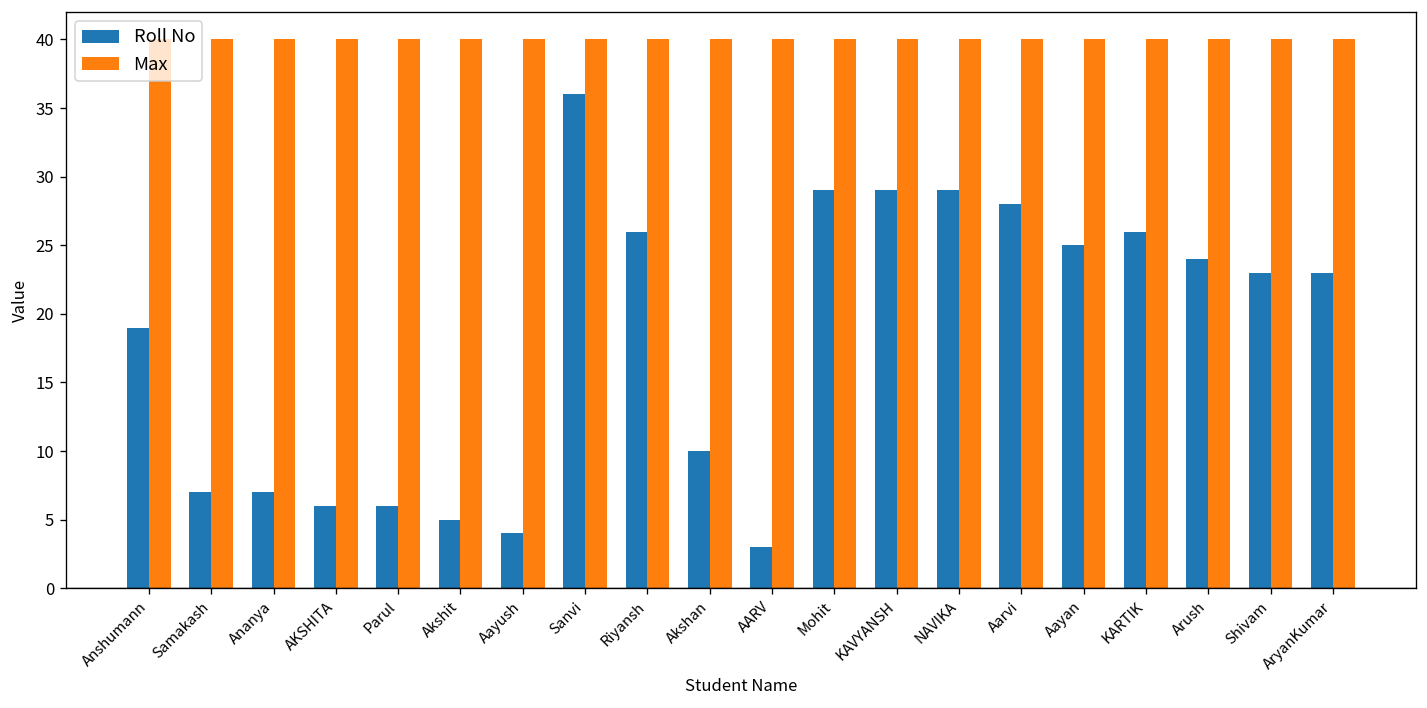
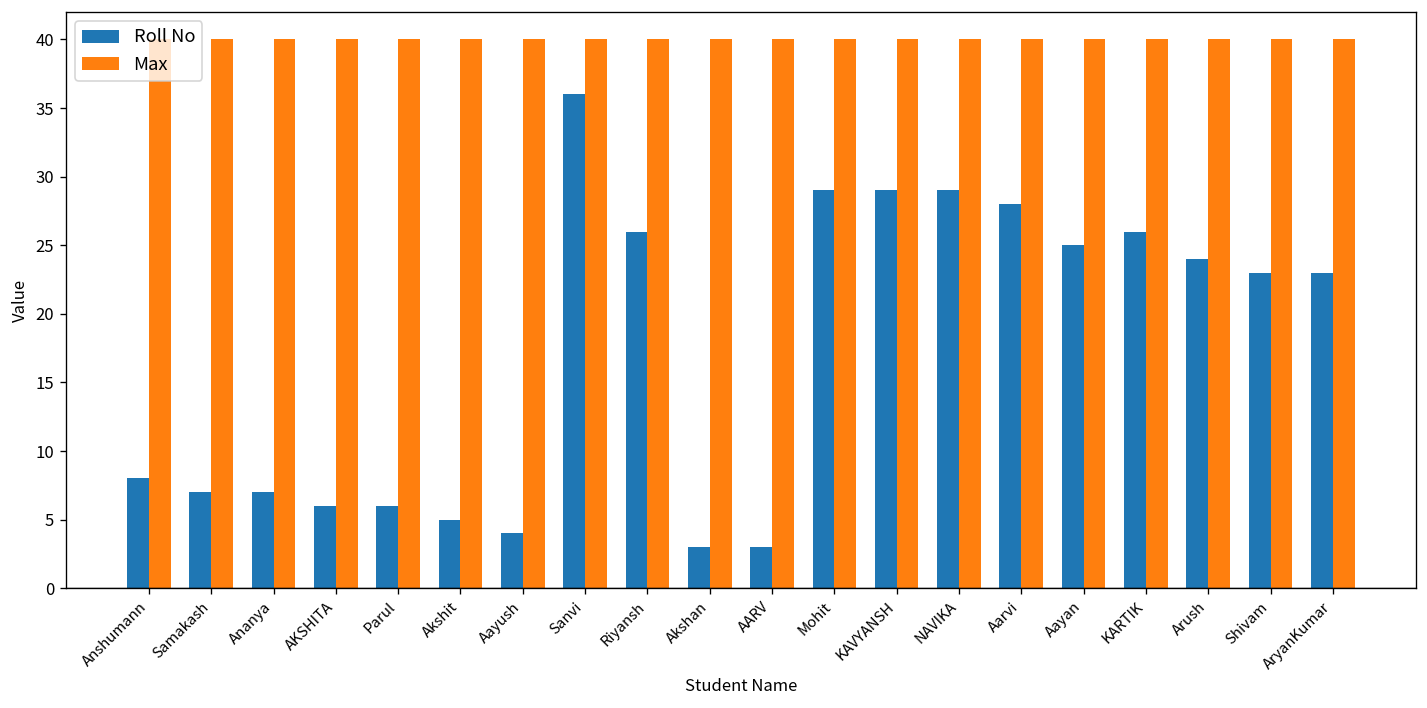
Roll No, Anshumann: 19 -> 8
Roll No, Akshan: 10 -> 3
